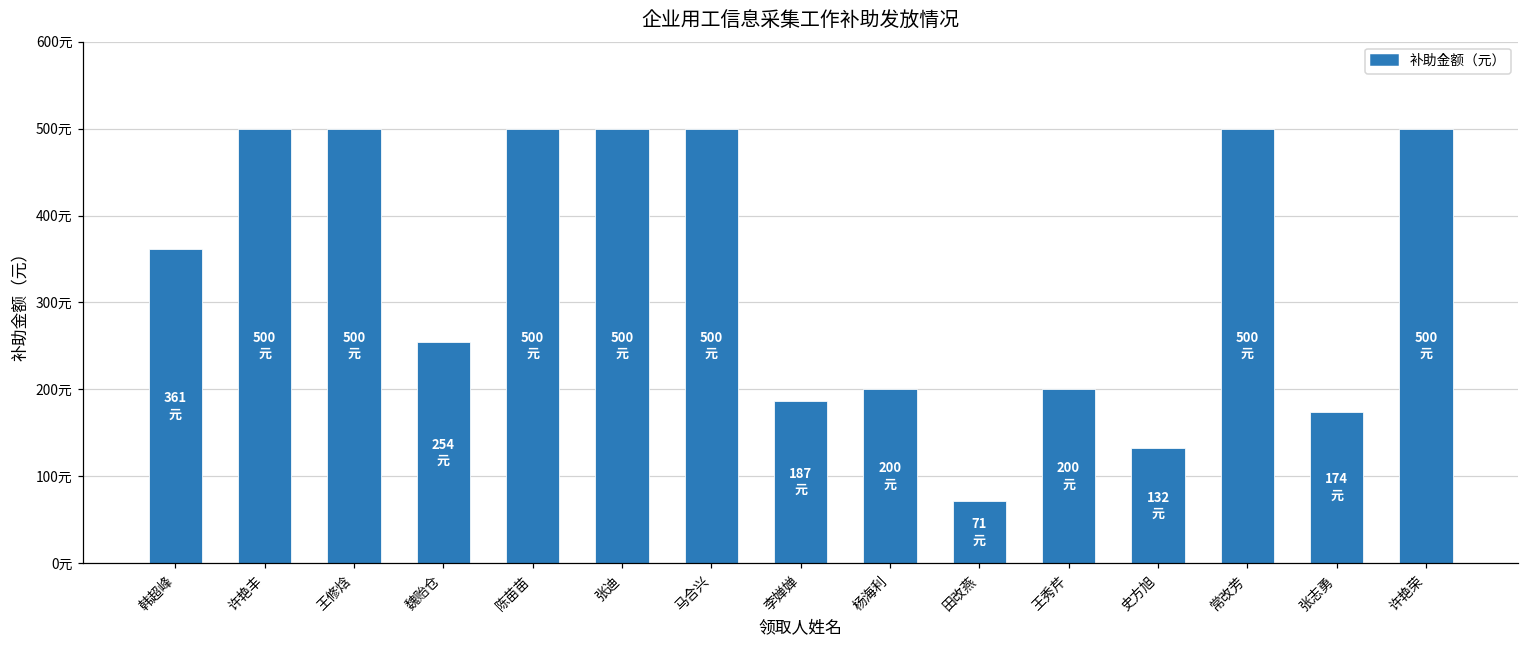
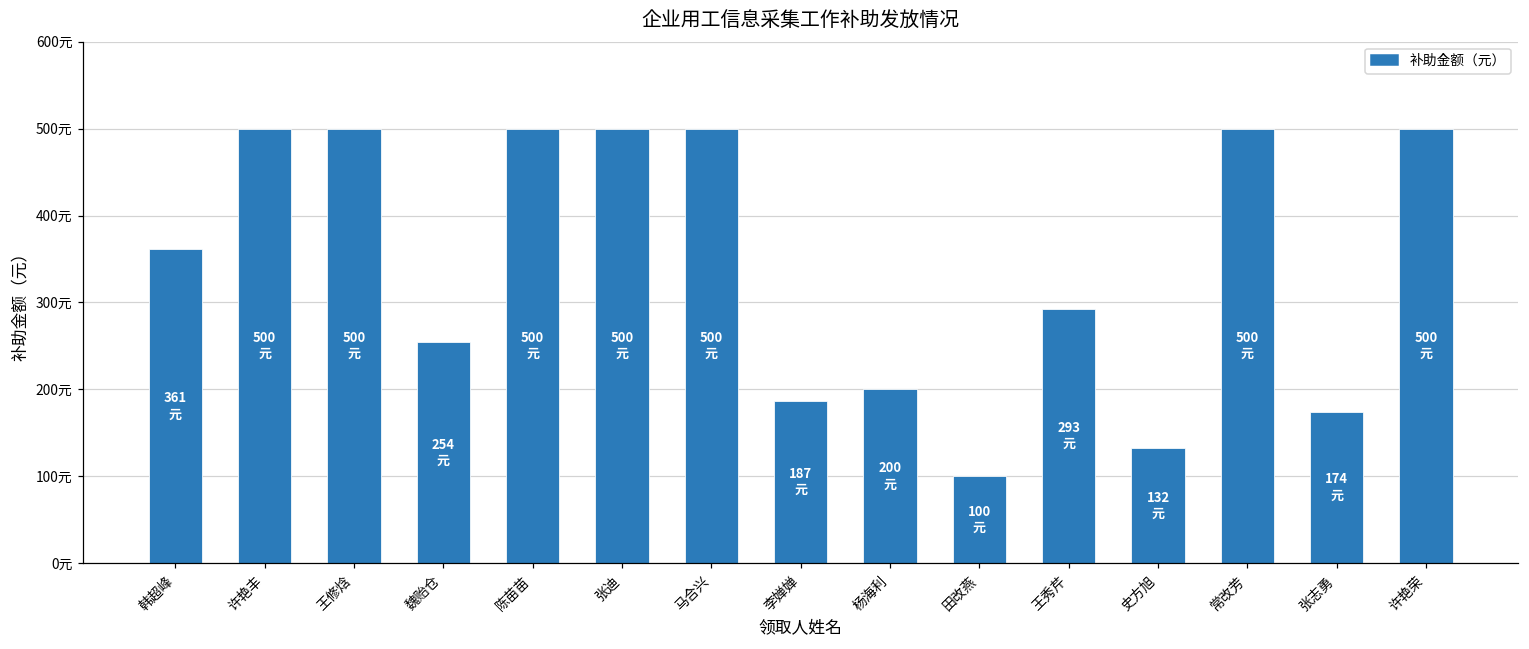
田改燕: 71 -> 100
王秀芹: 200 -> 293
